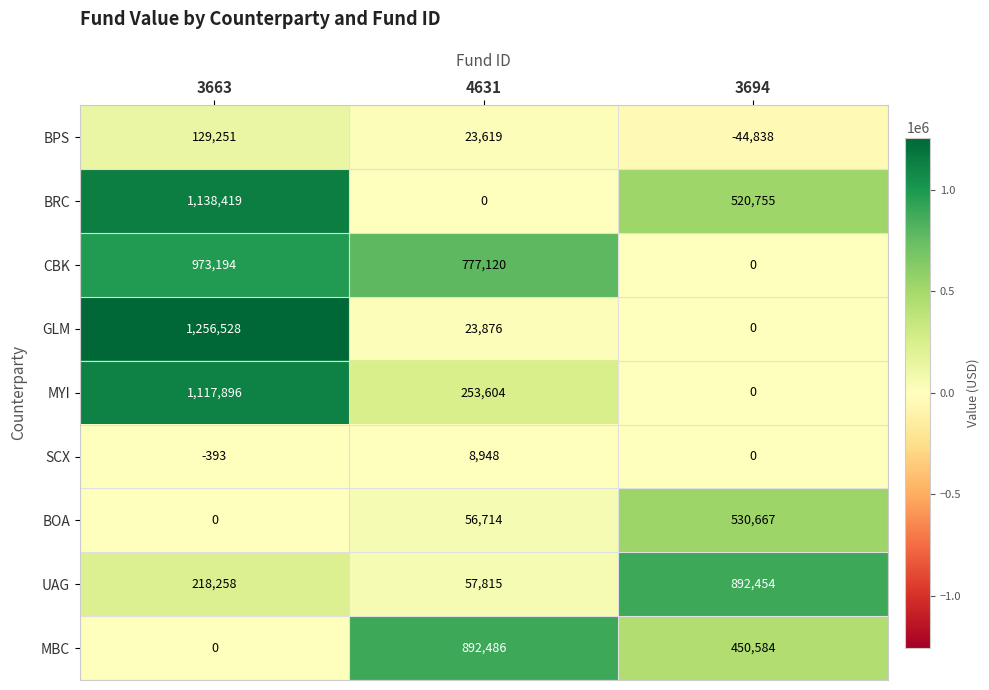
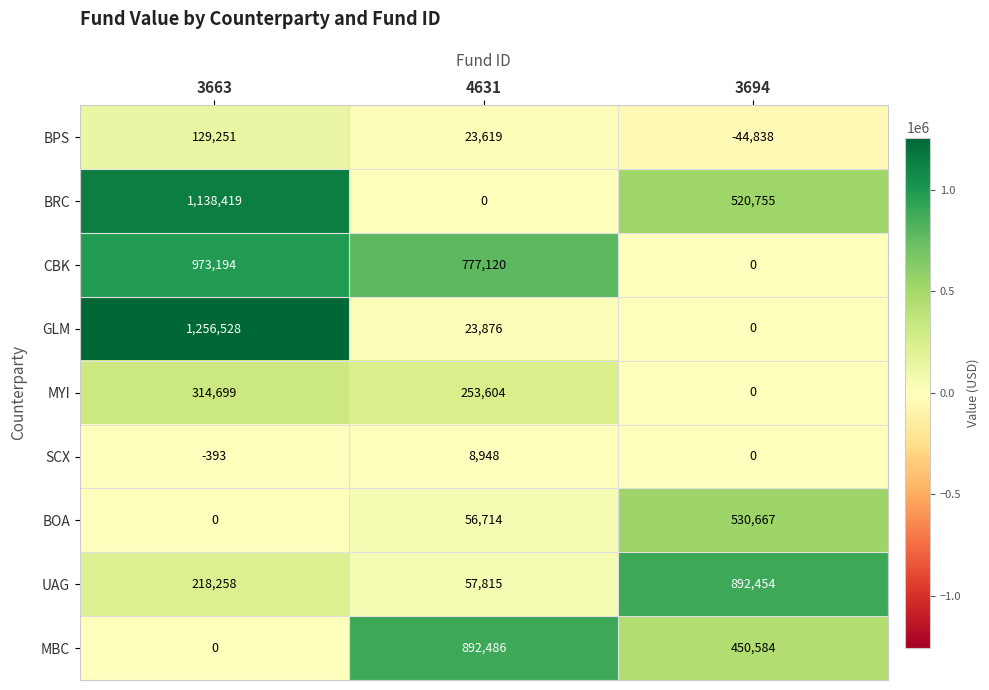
MYI, 3663: 1,117,896 -> 314,699
